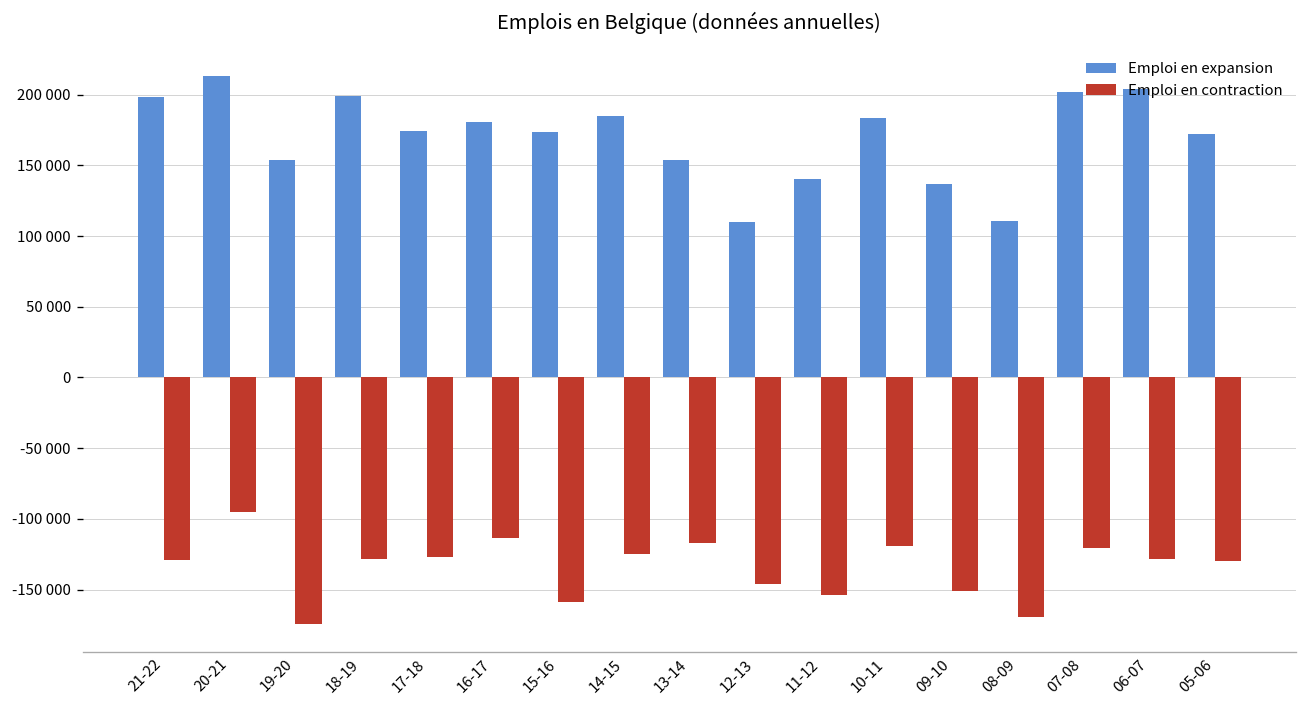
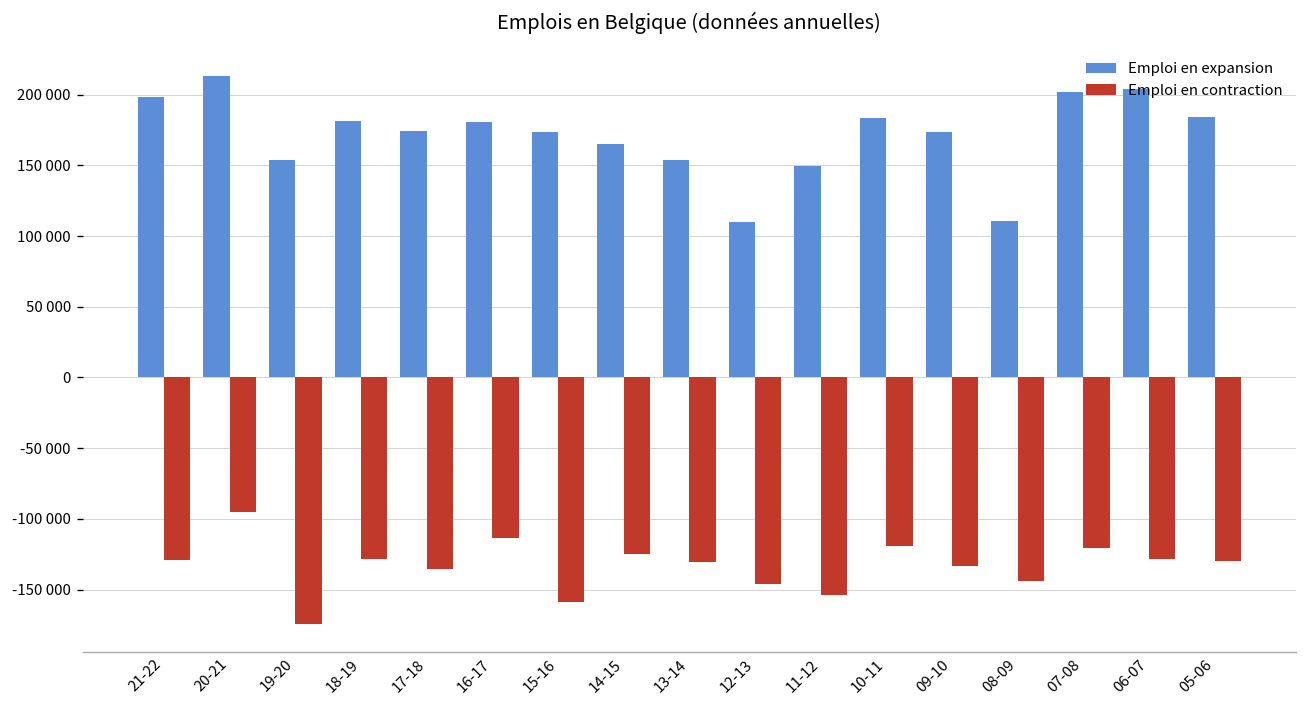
Emploi en expansion, 18-19: 199000 -> 181000
Emploi en contraction, 17-18: -127000 -> -136000
Emploi en expansion, 14-15: 185000 -> 165000
Emploi en contraction, 13-14: -117000 -> -131000
Emploi en expansion, 11-12: 140000 -> 149000
Emploi en expansion, 09-10: 137000 -> 174000
Emploi en contraction, 09-10: -151000 -> -133000
Emploi en contraction, 08-09: -170000 -> -144000
Emploi en expansion, 05-06: 172000 -> 184000
